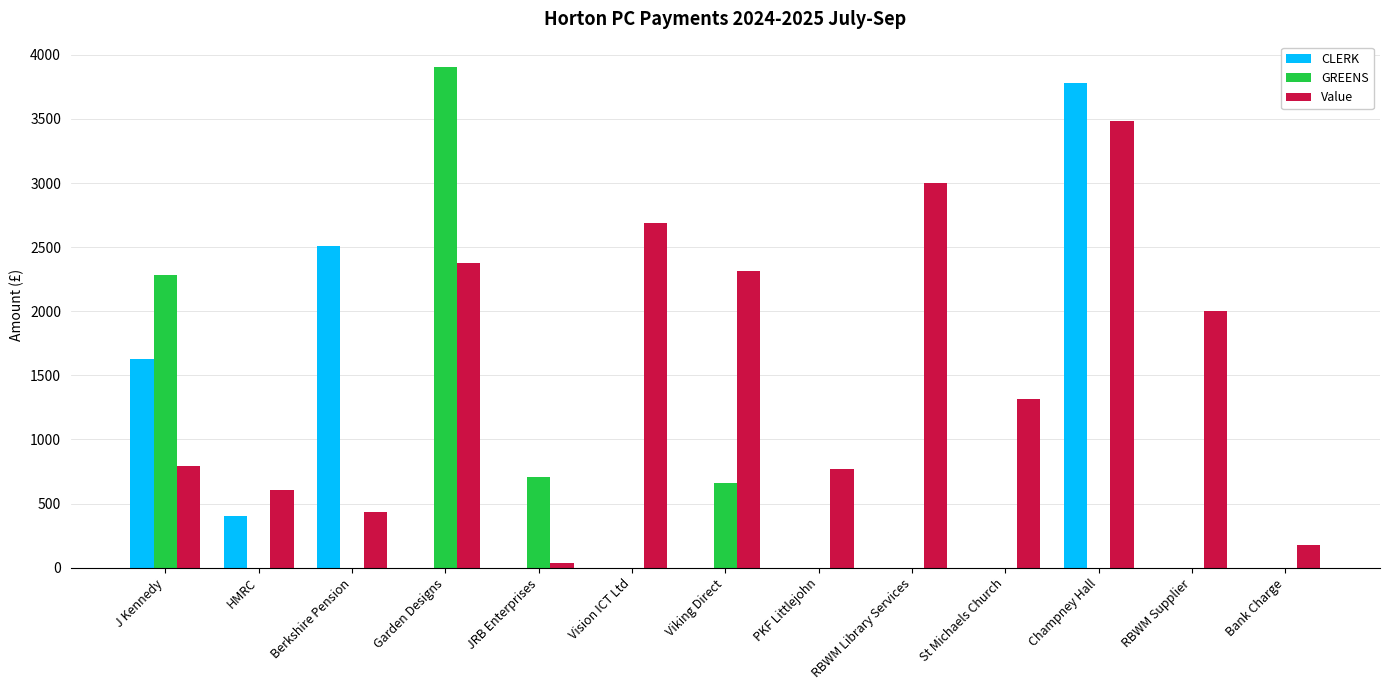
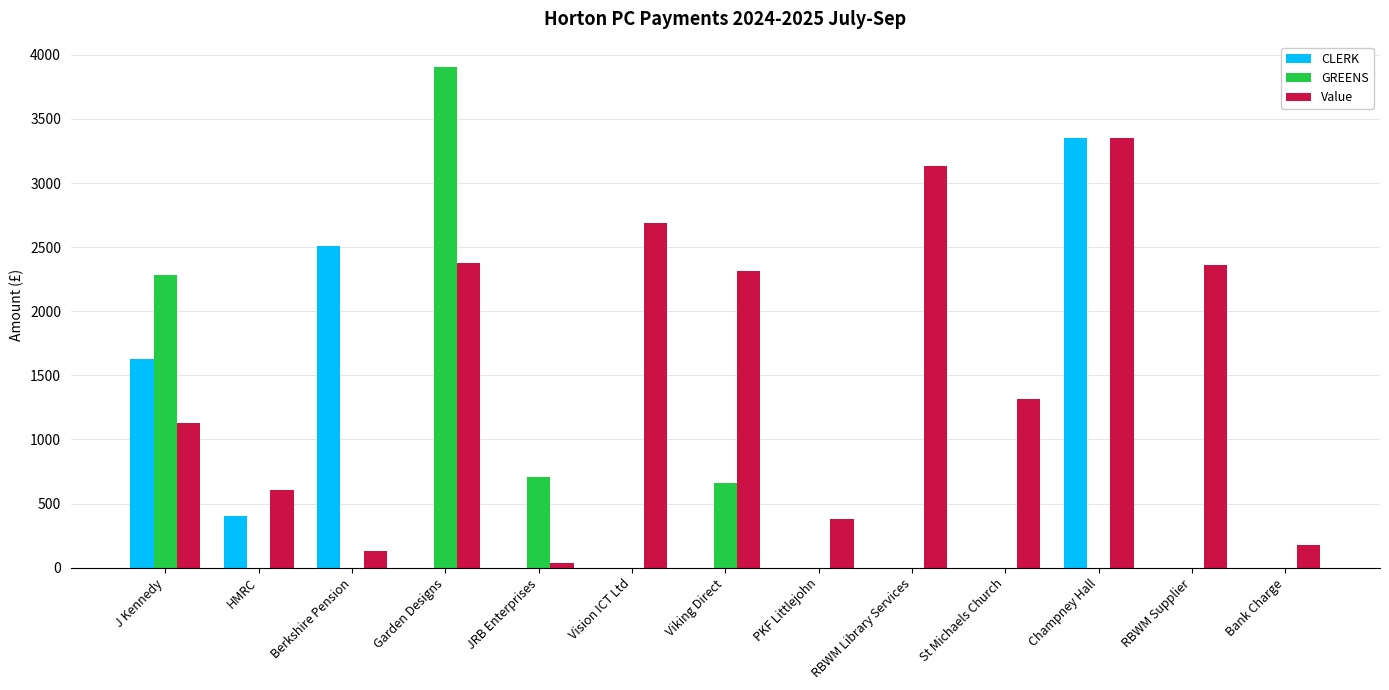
Value, J Kennedy: 790 -> 1130
Value, Berkshire Pension: 430 -> 130
Value, PKF Littlejohn: 770 -> 380
Value, RBWM Library Services: 3000 -> 3140
CLERK, Champney Hall: 3780 -> 3350
Value, Champney Hall: 3480 -> 3350
Value, RBWM Supplier: 2000 -> 2360
